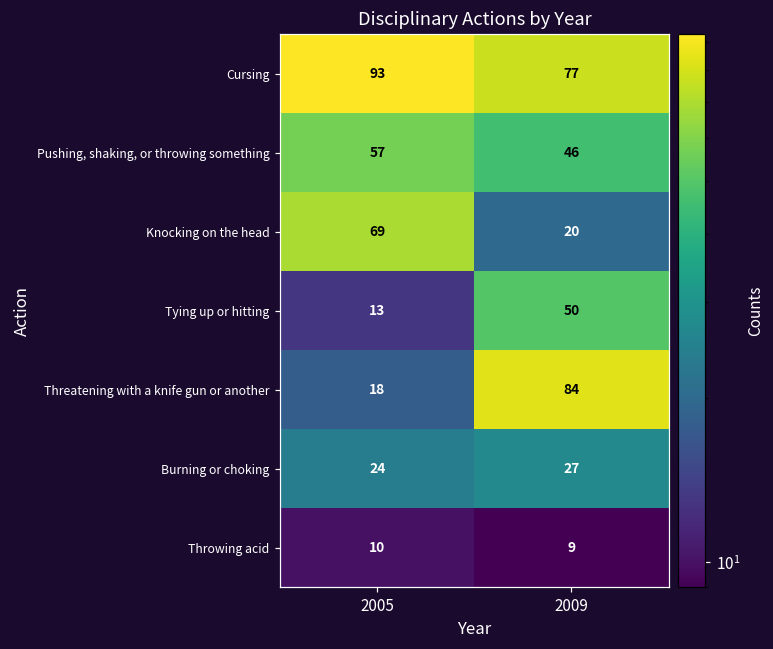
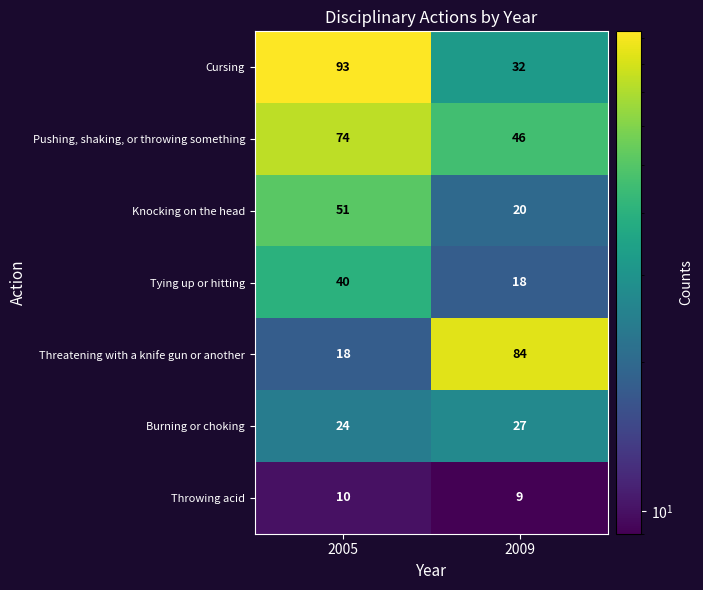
Cursing, 2009: 77 -> 32
Pushing, shaking, or throwing something, 2005: 57 -> 74
Knocking on the head, 2005: 69 -> 51
Tying up or hitting, 2005: 13 -> 40
Tying up or hitting, 2009: 50 -> 18
